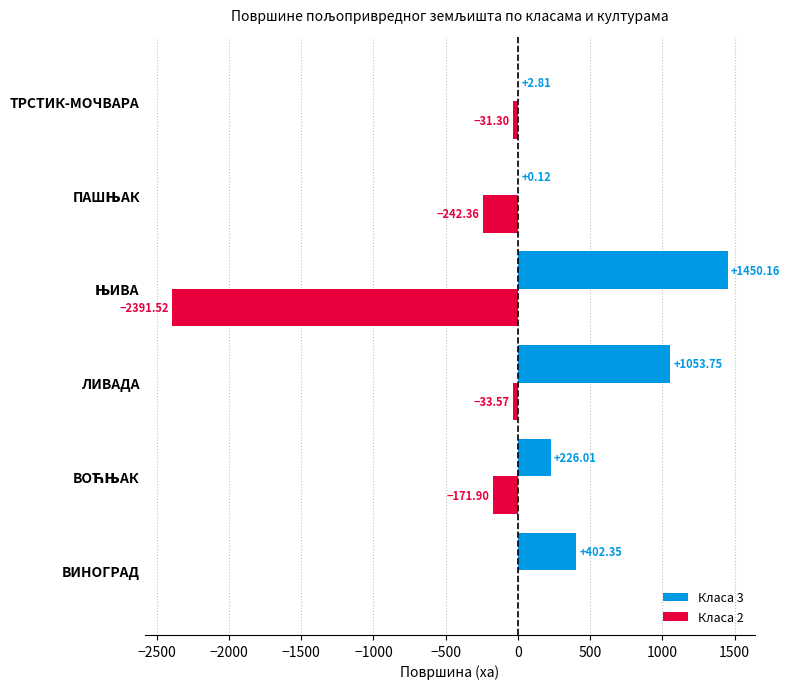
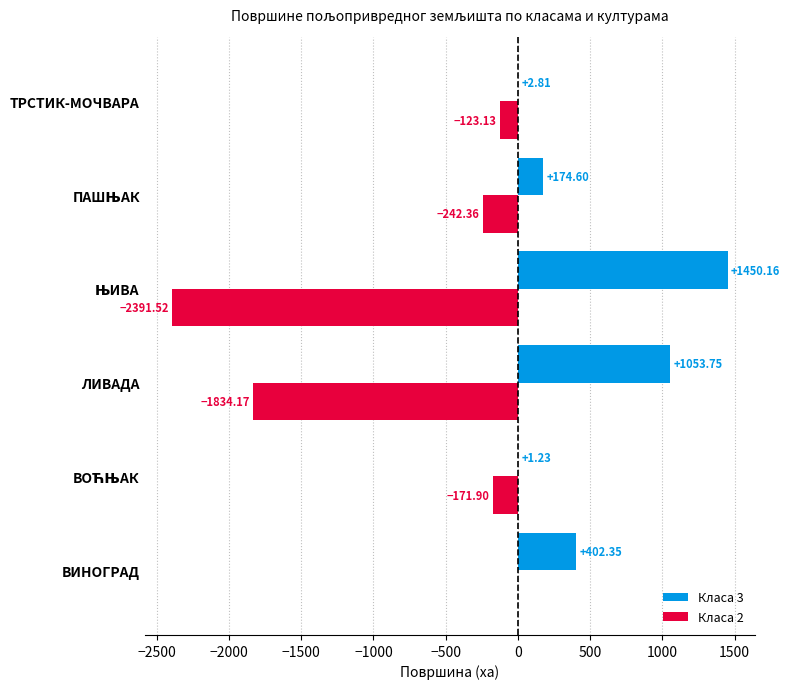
Класа 2, ТРСТИК-МОЧВАРА: -31.30 -> -123.13
Класа 3, ПАШЊАК: +0.12 -> +174.60
Класа 2, ЛИВАДА: -33.57 -> -1834.17
Класа 3, ВОЋЊАК: +226.01 -> +1.23
